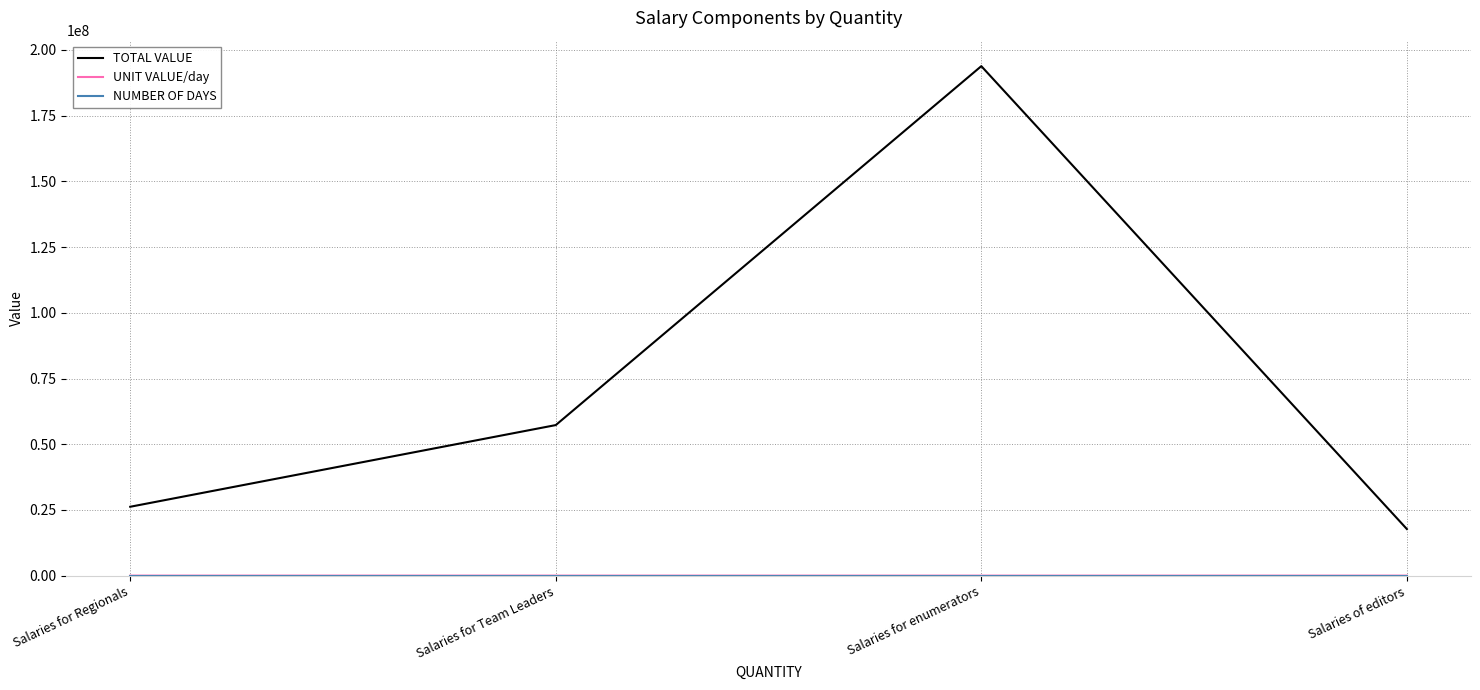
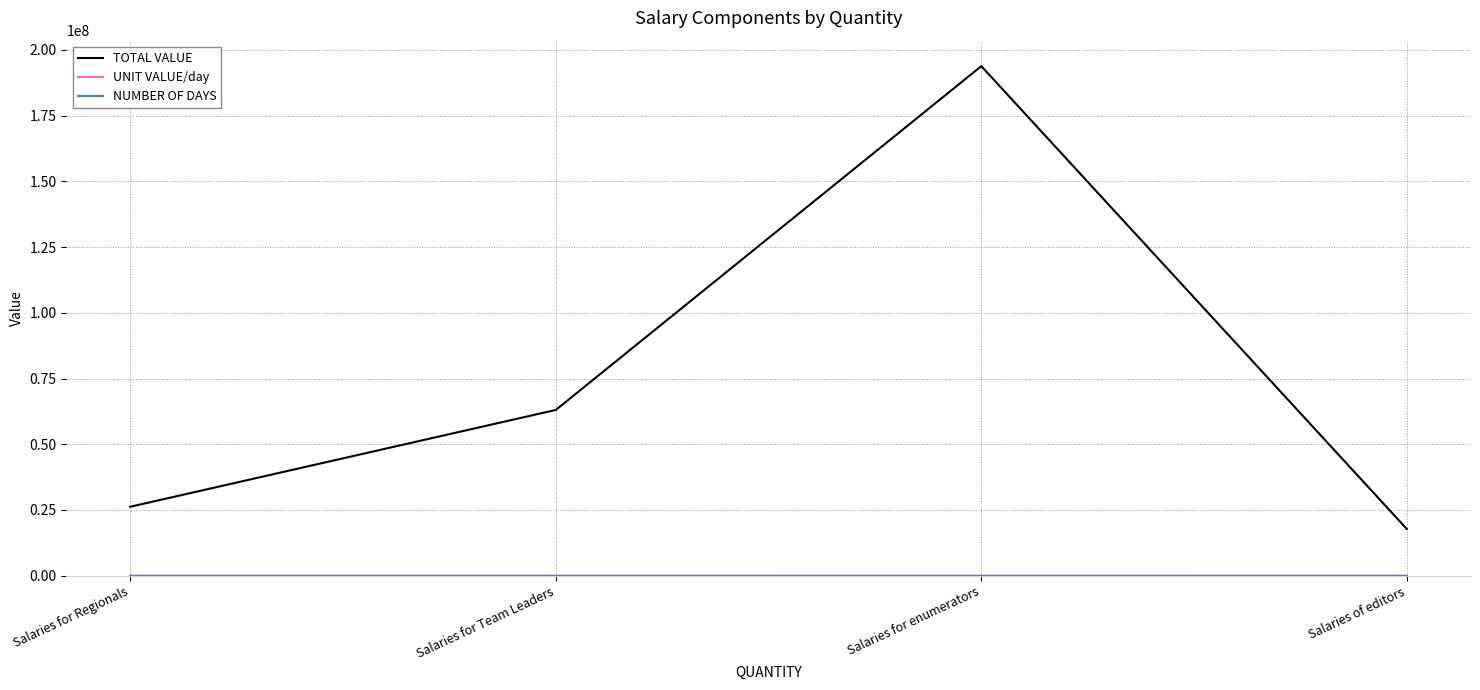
TOTAL VALUE, Salaries for Team Leaders: 57000000 -> 63000000
